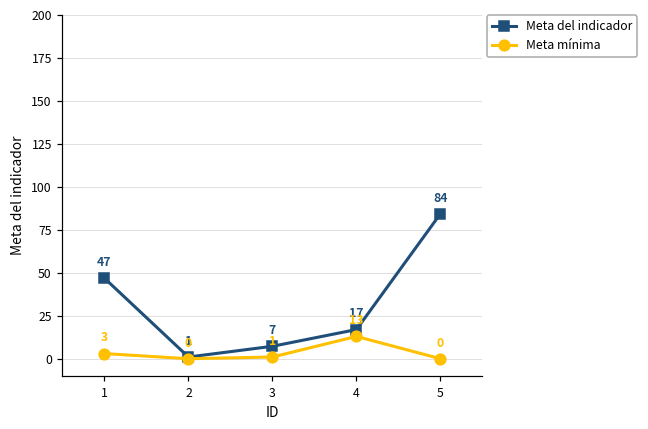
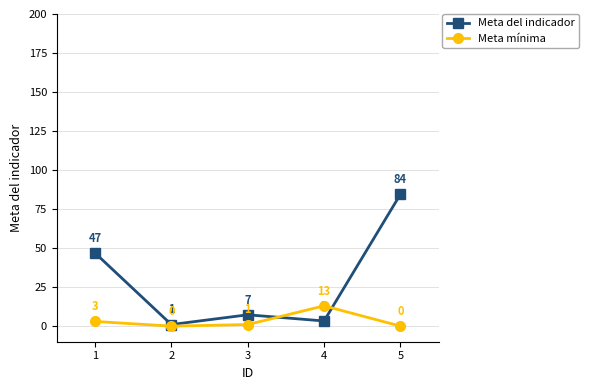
Meta del indicador, 4: 17 -> 3
